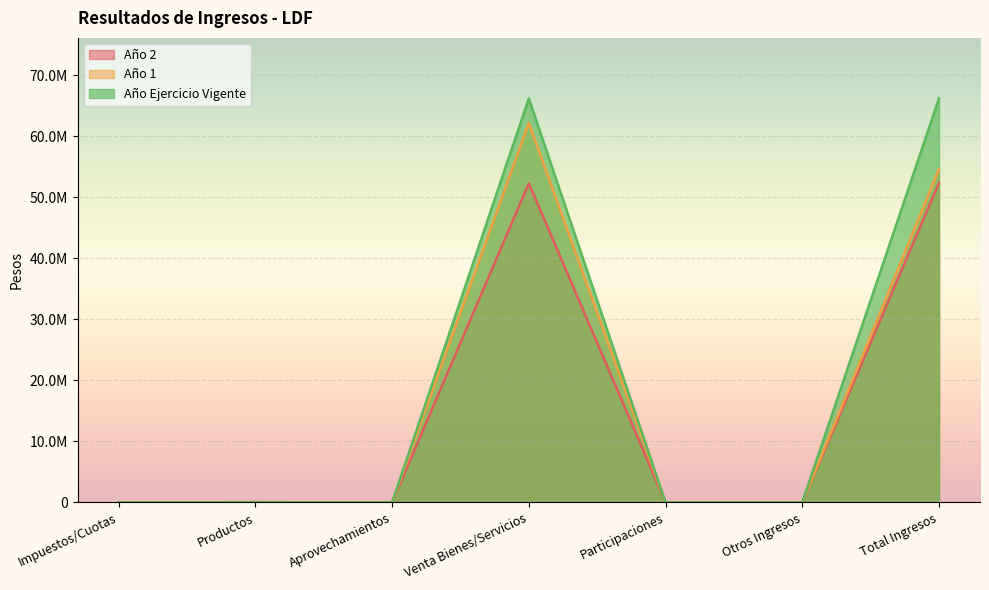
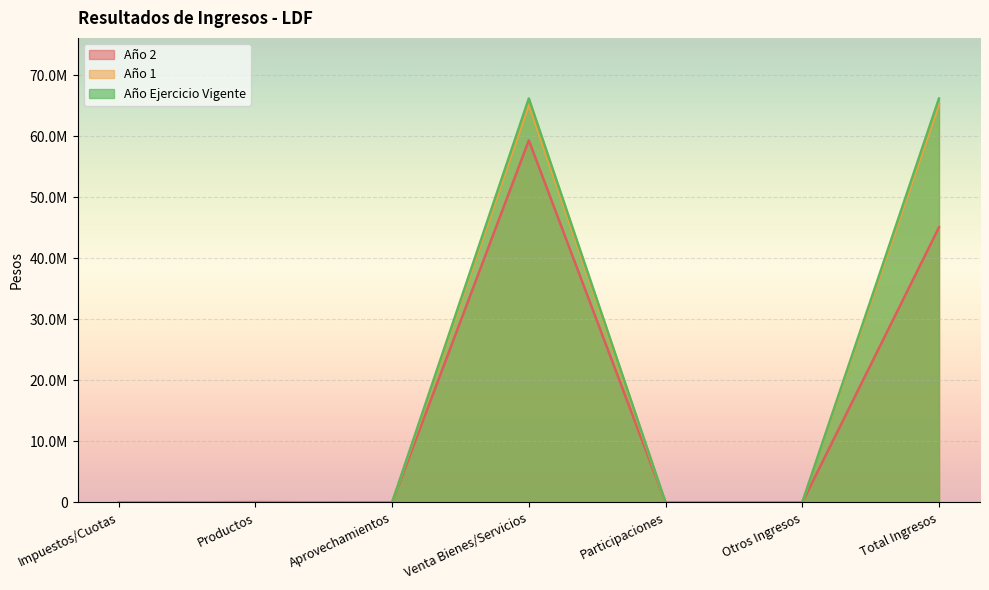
Año 2, Venta Bienes/Servicios: 52000000 -> 59000000
Año 1, Venta Bienes/Servicios: 62000000 -> 65000000
Año 2, Total Ingresos: 52000000 -> 45000000
Año 1, Total Ingresos: 55000000 -> 65000000
